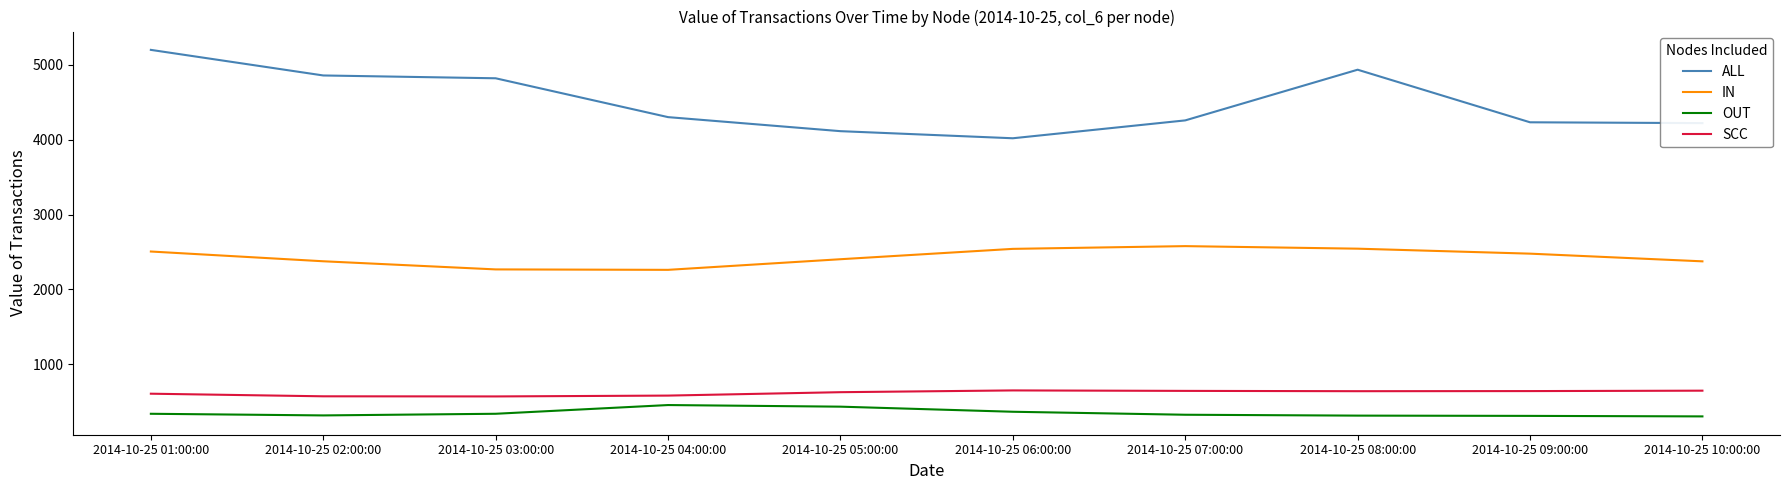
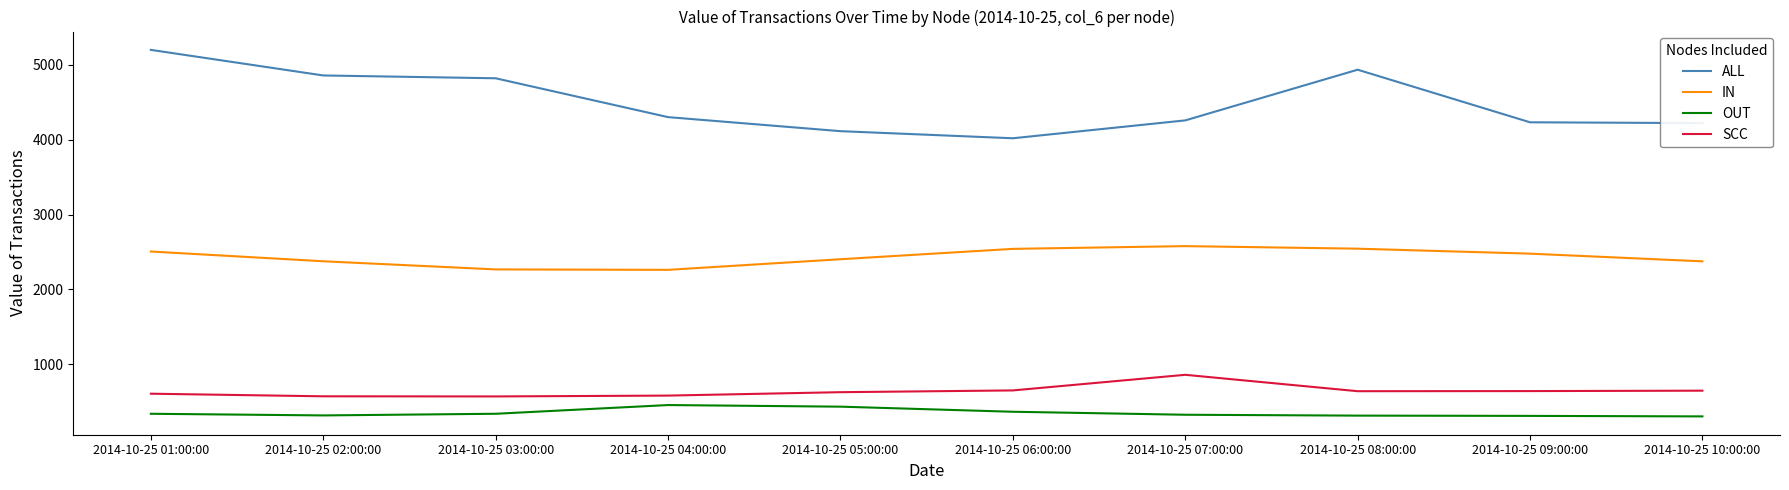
SCC, 2014-10-25 07:00:00: 600 -> 900
